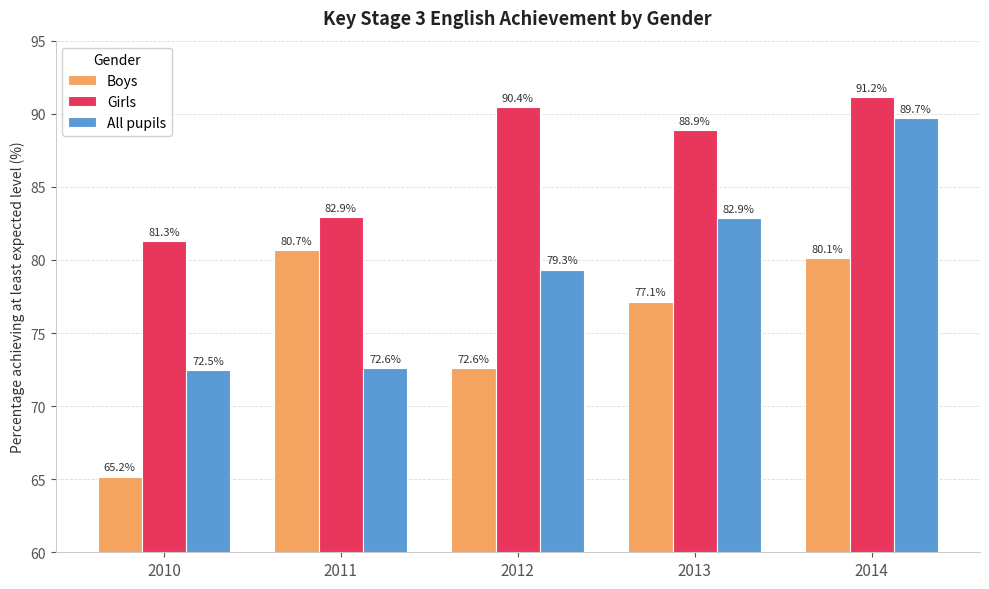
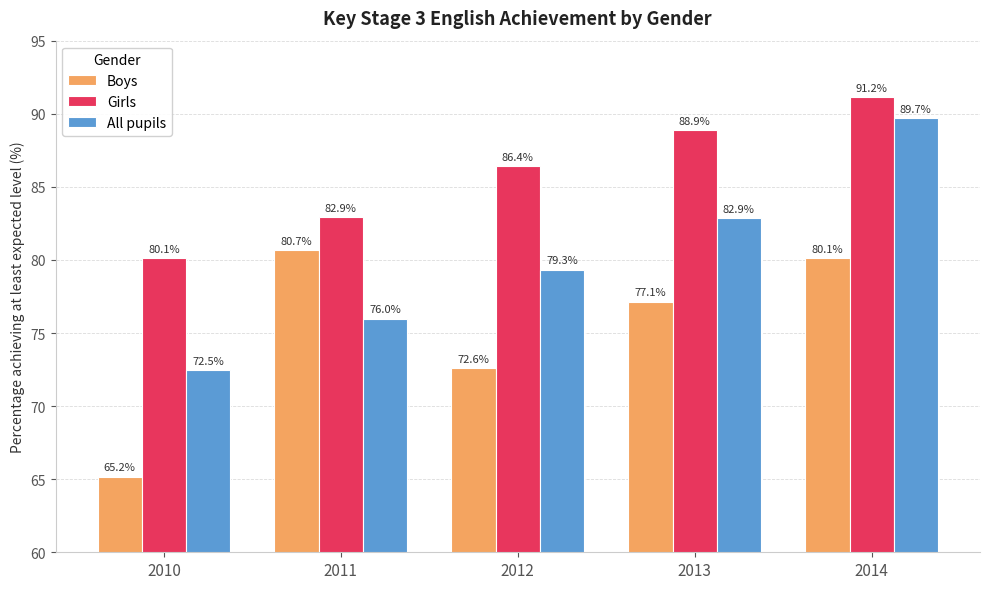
Girls, 2010: 81.3% -> 80.1%
All pupils, 2011: 72.6% -> 76.0%
Girls, 2012: 90.4% -> 86.4%
